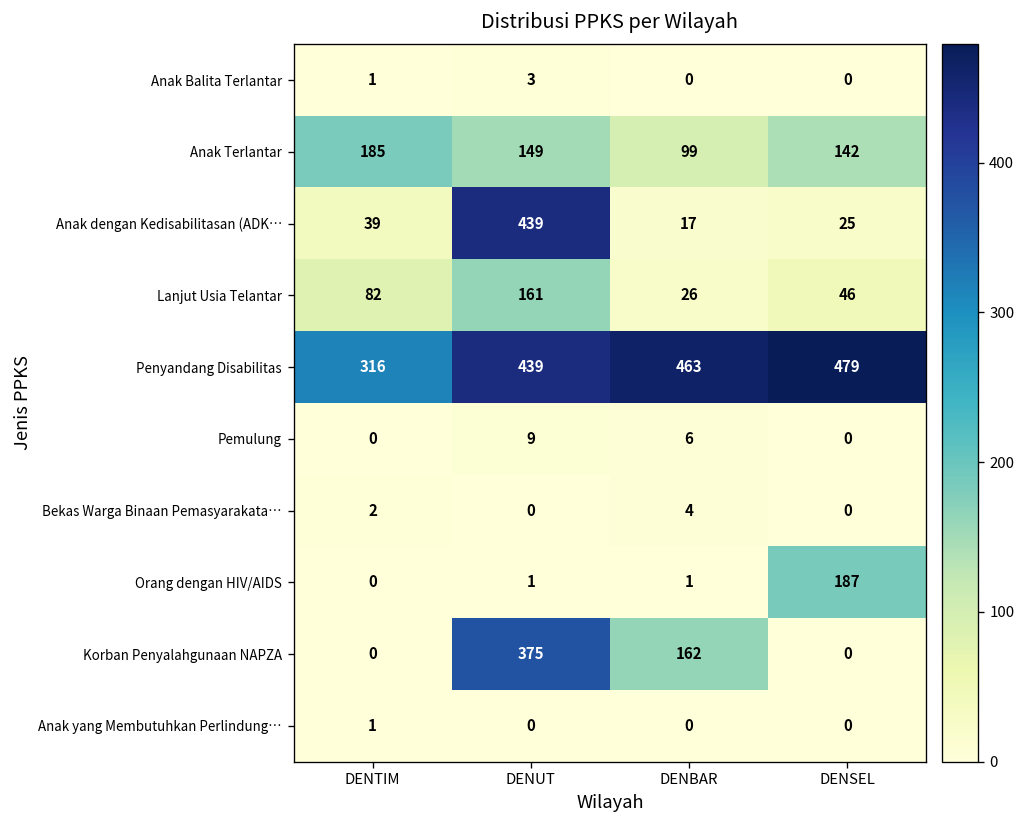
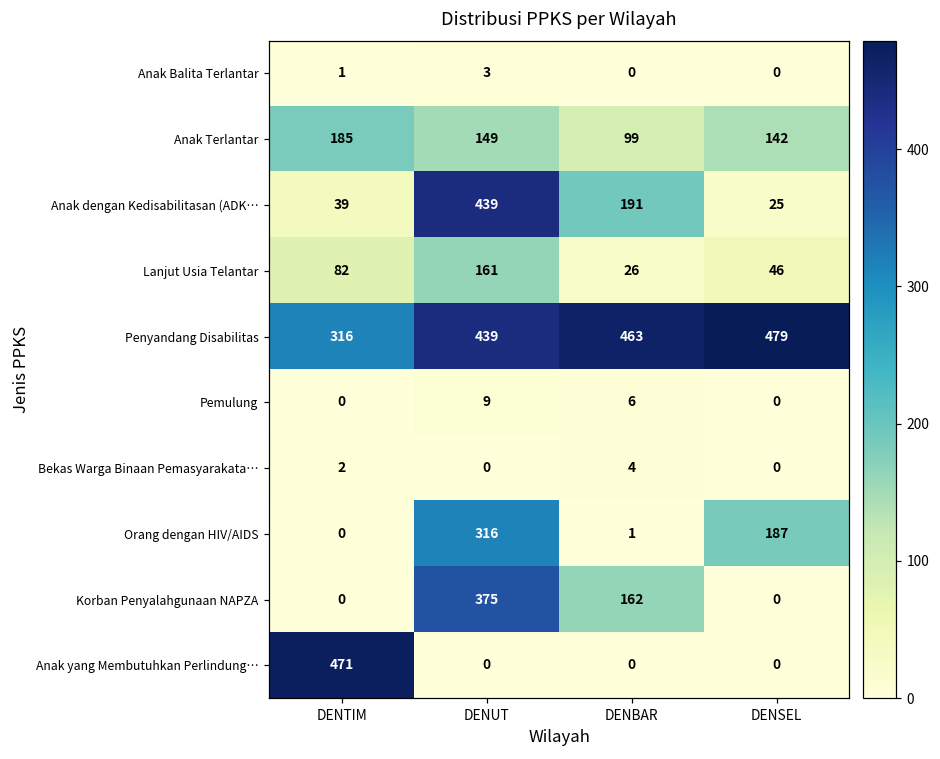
Anak dengan Kedisabilitasan (ADK…, DENBAR: 17 -> 191
Orang dengan HIV/AIDS, DENUT: 1 -> 316
Anak yang Membutuhkan Perlindung…, DENTIM: 1 -> 471
